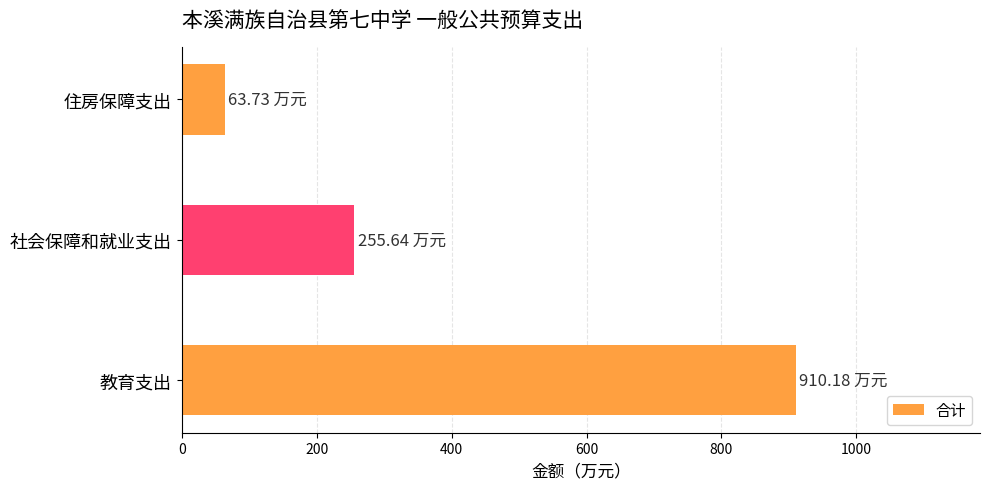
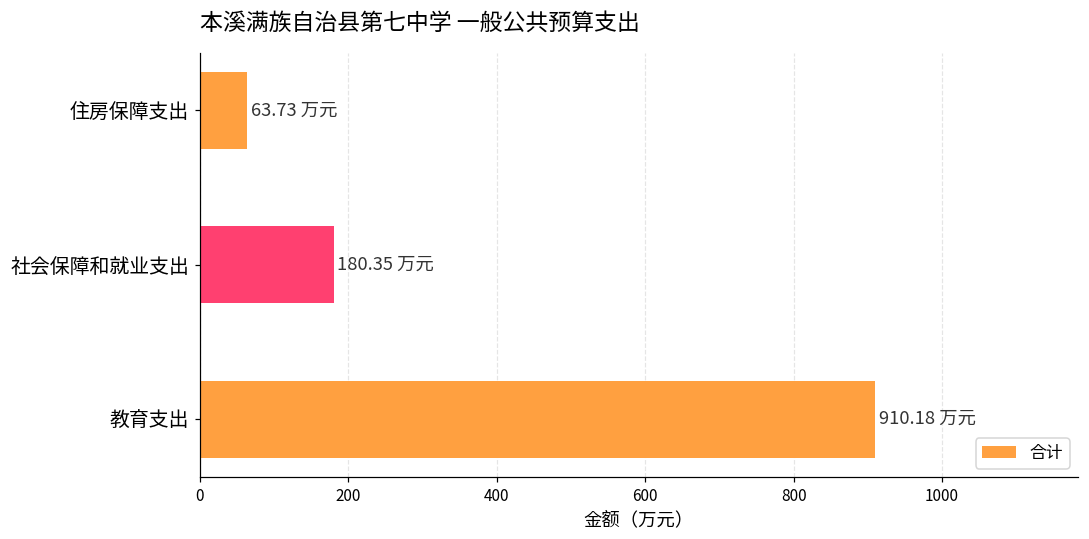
社会保障和就业支出: 255.64 -> 180.35
